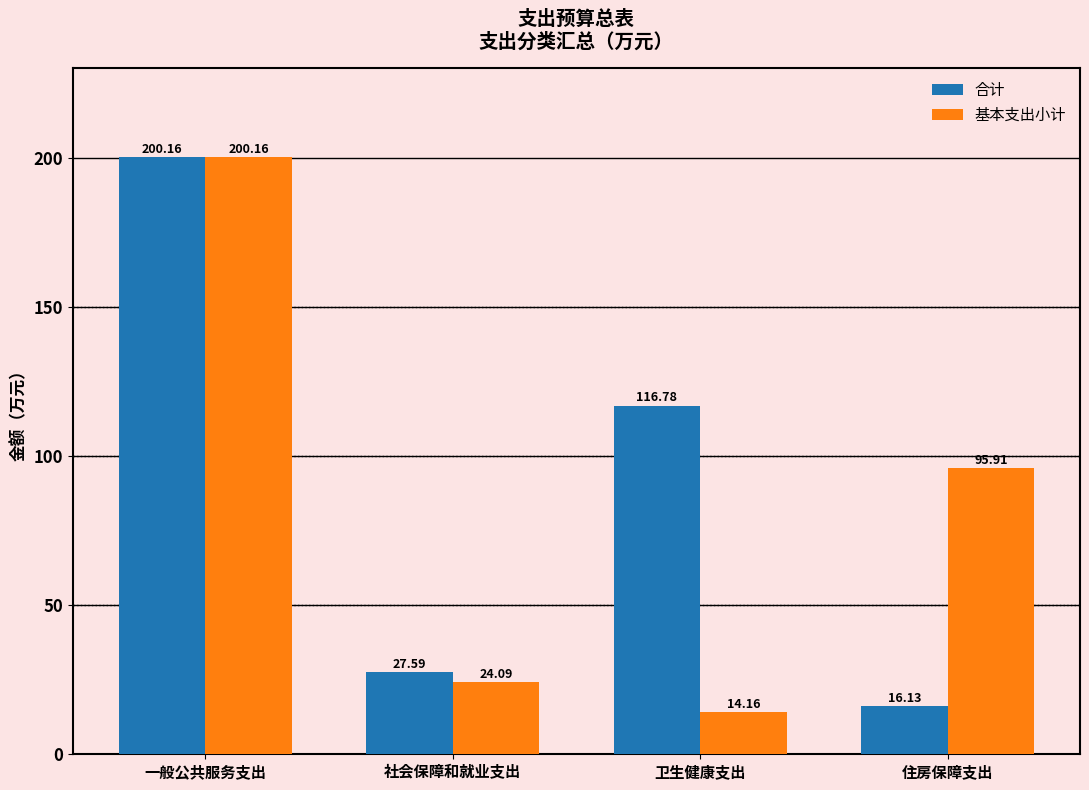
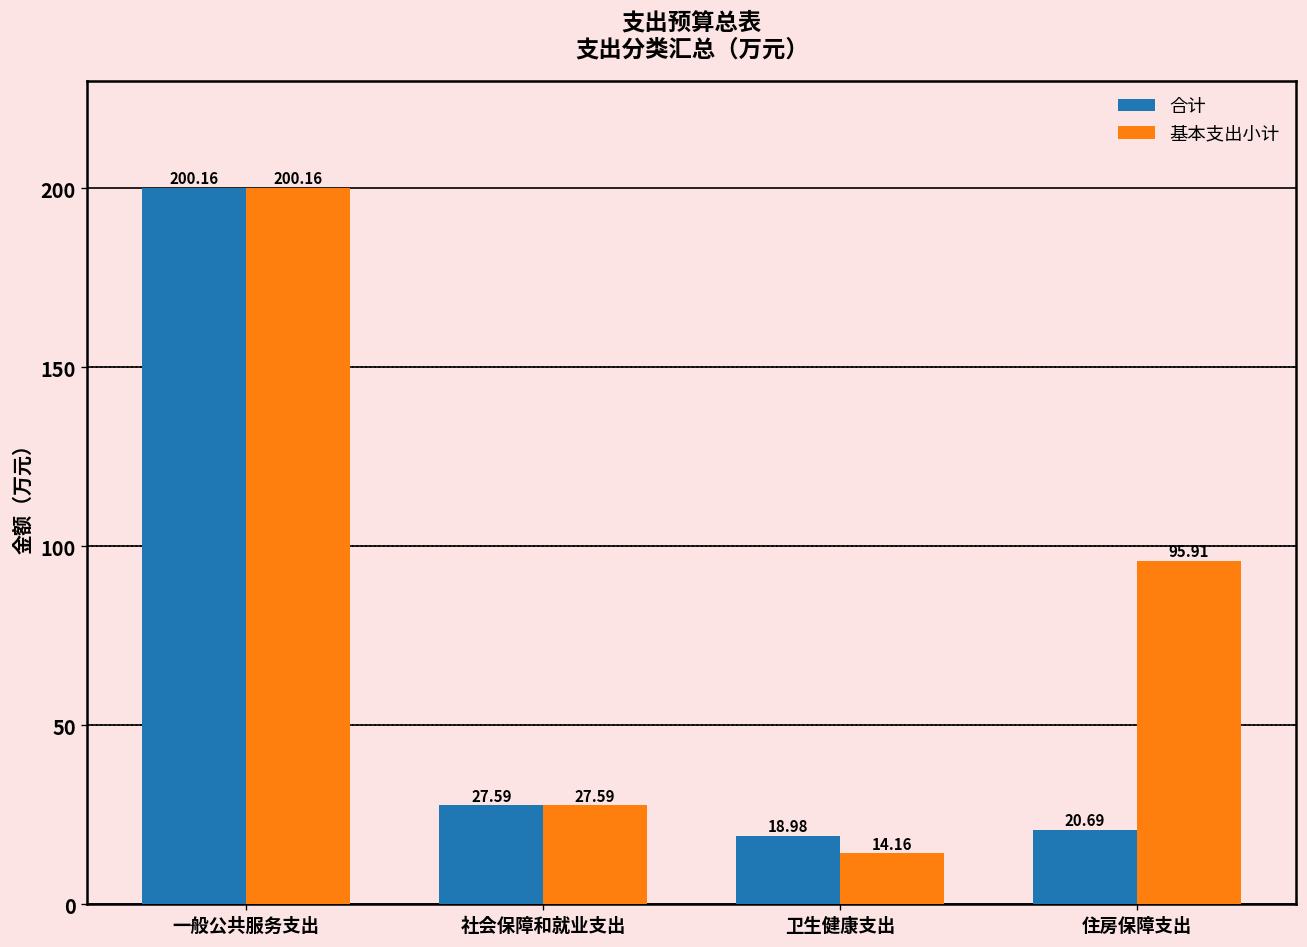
基本支出小计, 社会保障和就业支出: 24.09 -> 27.59
合计, 卫生健康支出: 116.78 -> 18.98
合计, 住房保障支出: 16.13 -> 20.69
